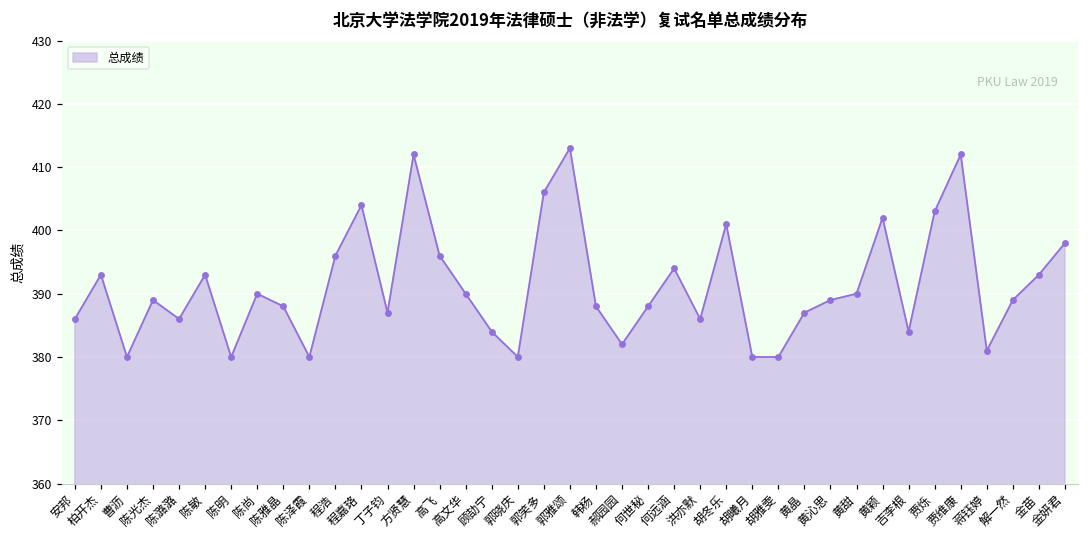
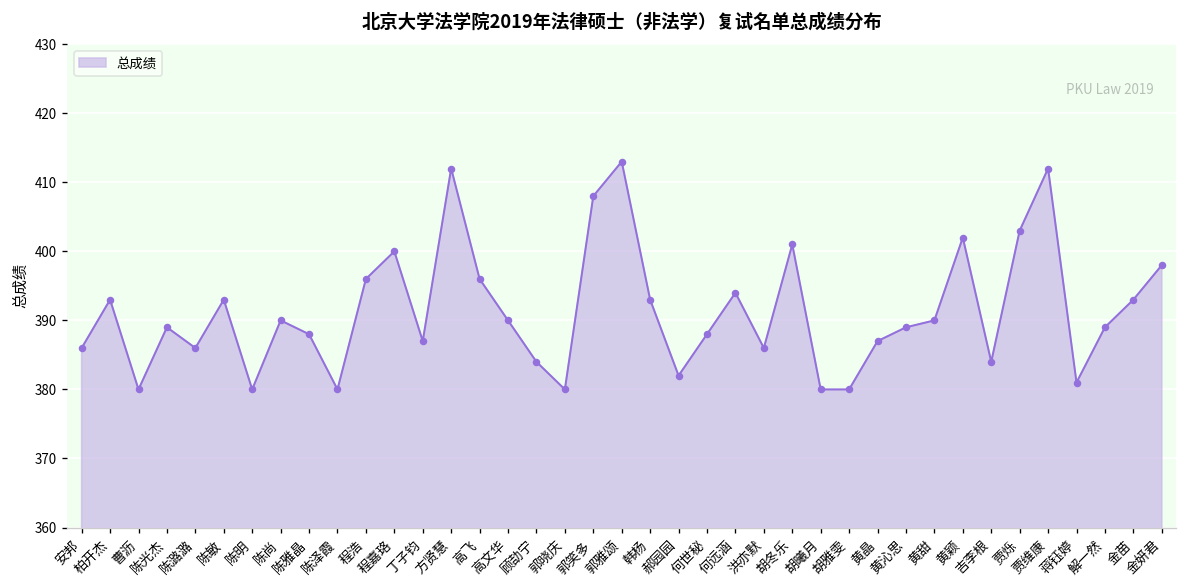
程嘉珞: 404 -> 400
郭笑多: 406 -> 408
韩杨: 388 -> 393
